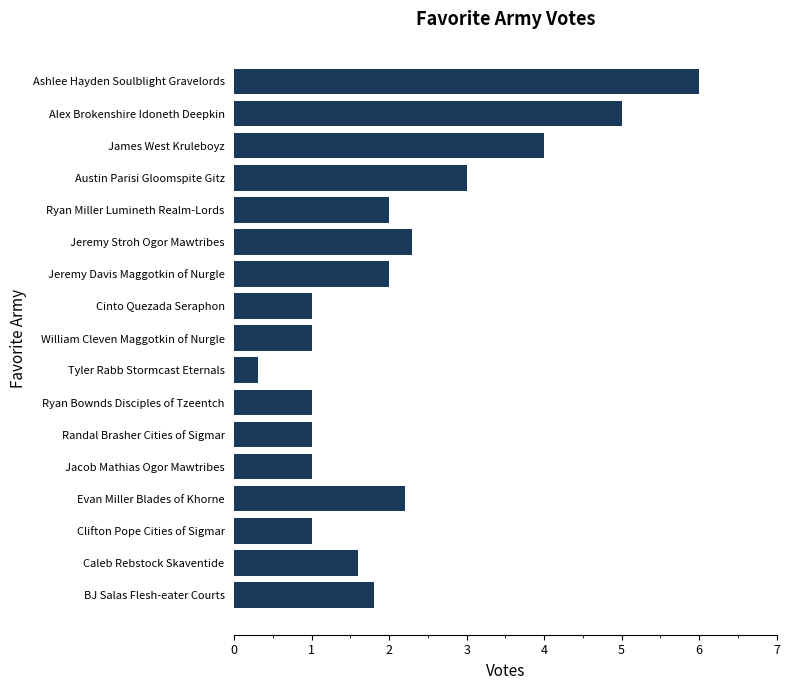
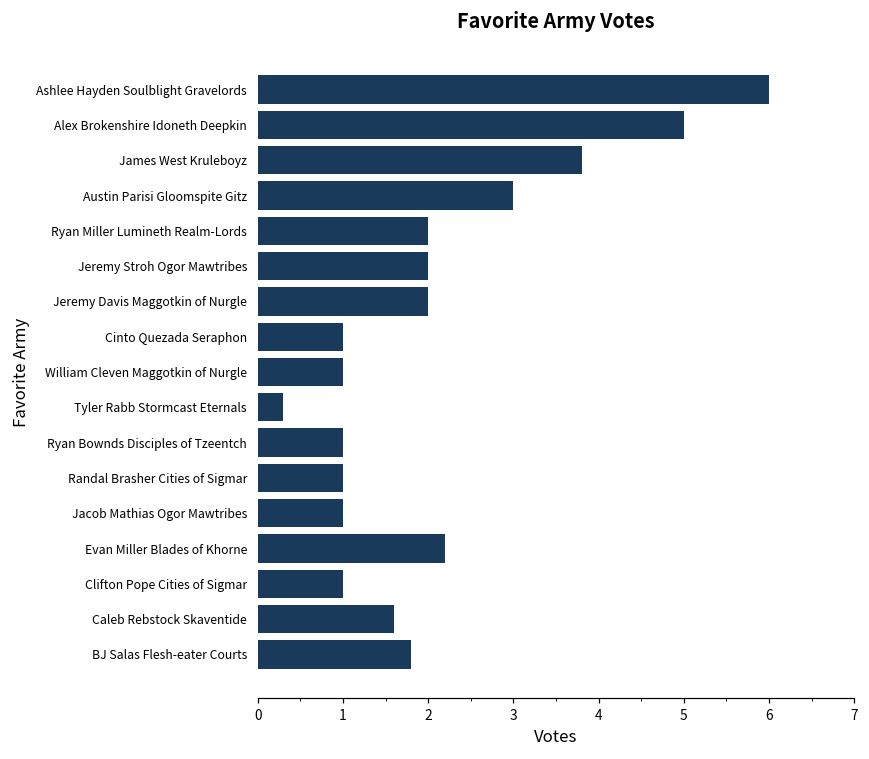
James West Kruleboyz: 4.0 -> 3.8
Jeremy Stroh Ogor Mawtribes: 2.3 -> 2.0
